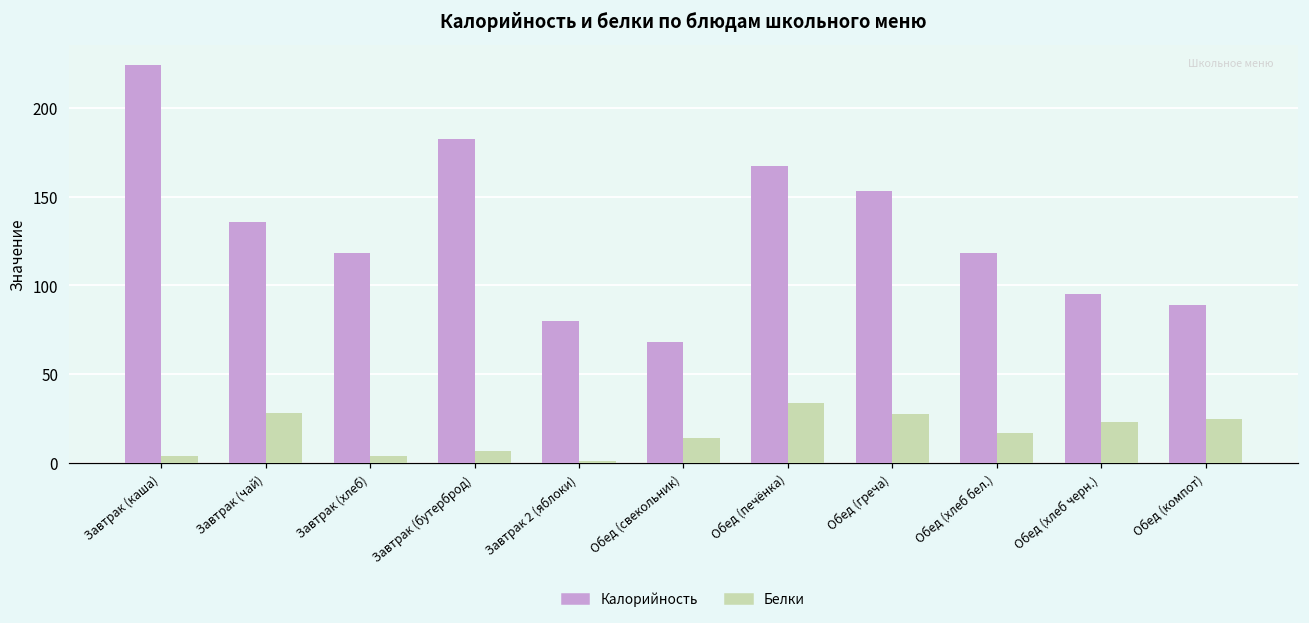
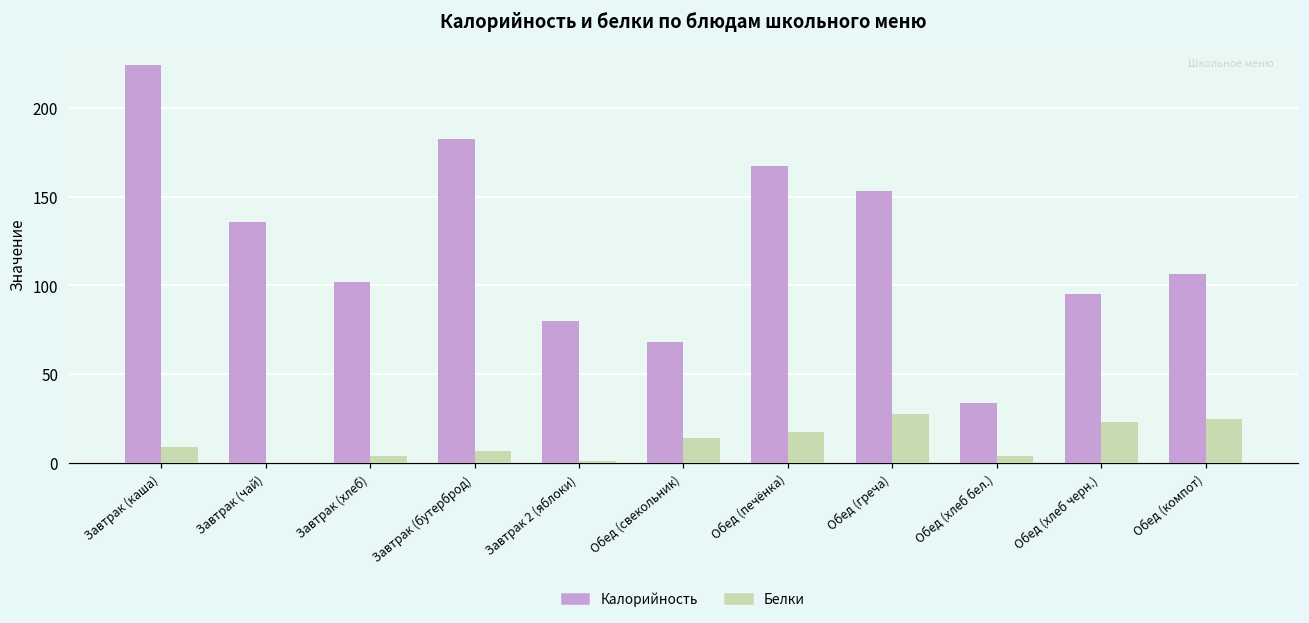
Белки, Завтрак (каша): 4 -> 9
Белки, Завтрак (чай): 28 -> 0
Калорийность, Завтрак (хлеб): 118 -> 102
Белки, Обед (печёнка): 34 -> 17
Калорийность, Обед (хлеб бел.): 118 -> 34
Белки, Обед (хлеб бел.): 17 -> 4
Калорийность, Обед (компот): 89 -> 107
